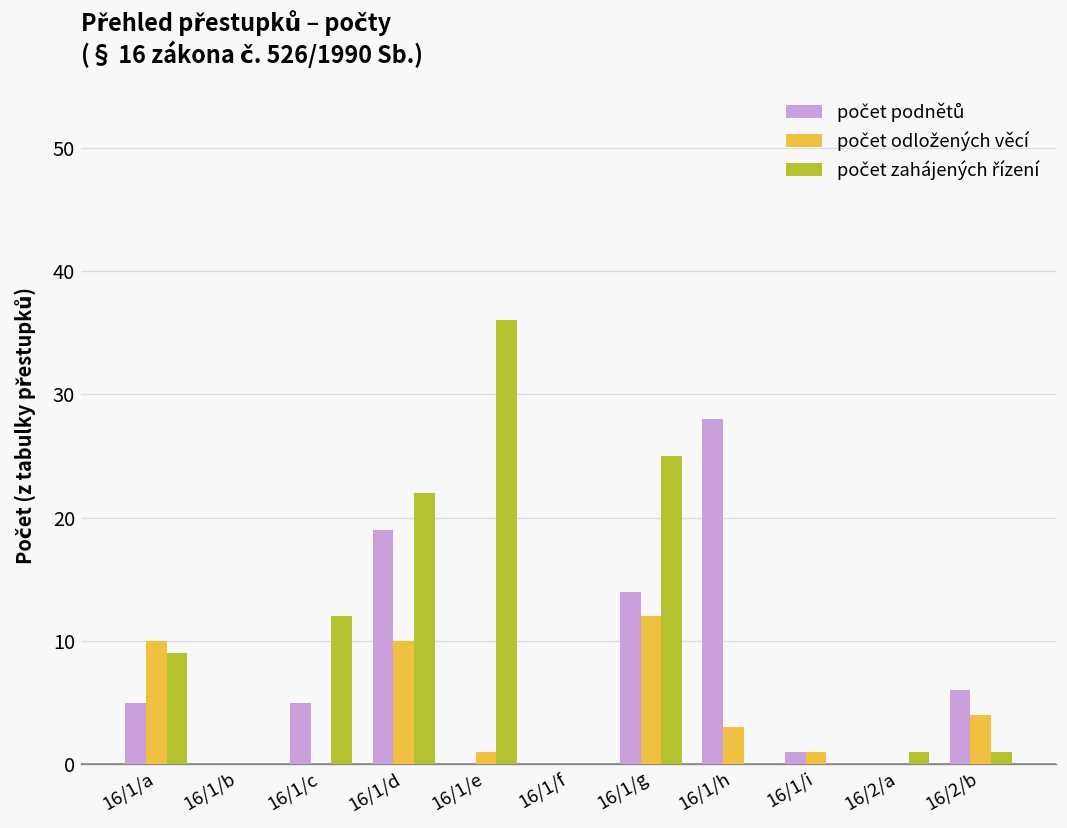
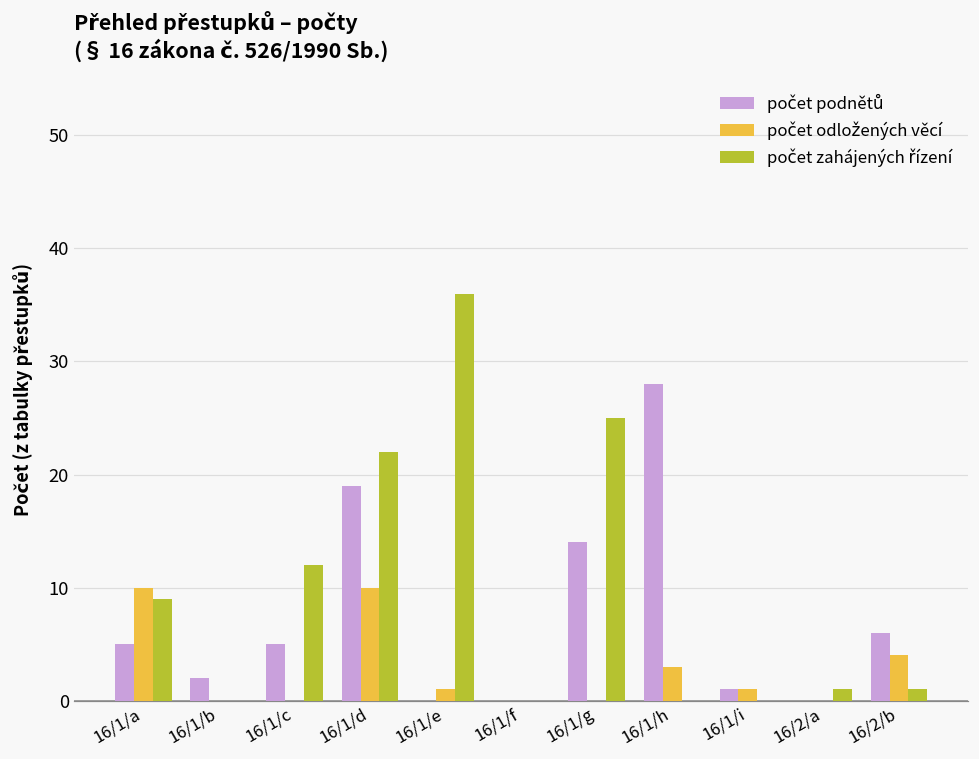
počet podnětů, 16/1/b: 0 -> 2
počet odložených věcí, 16/1/g: 12 -> 0
